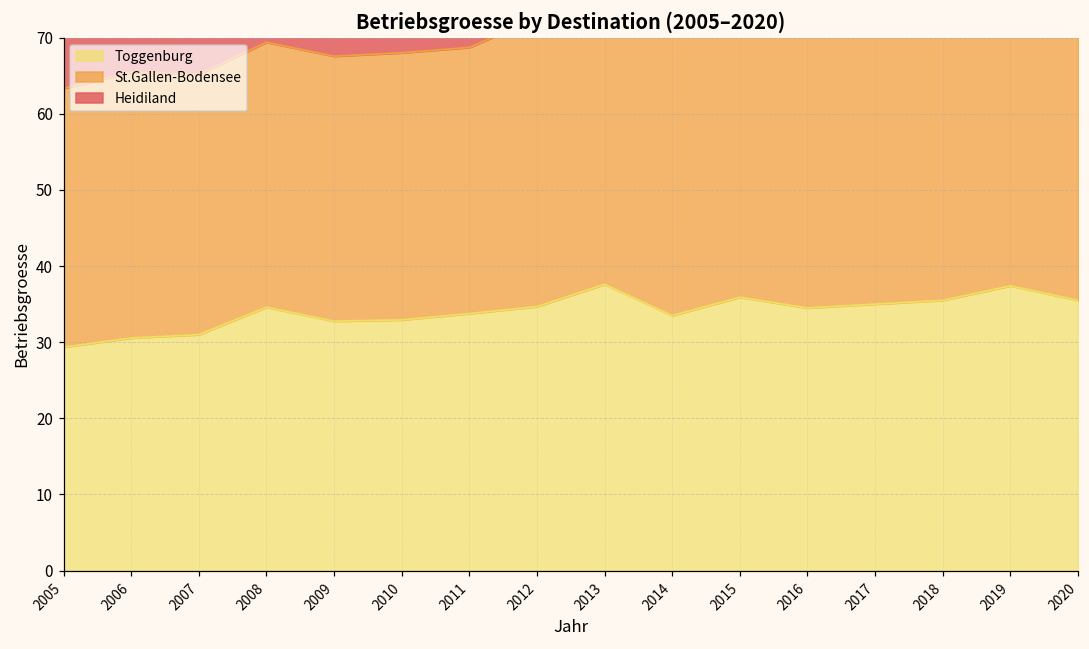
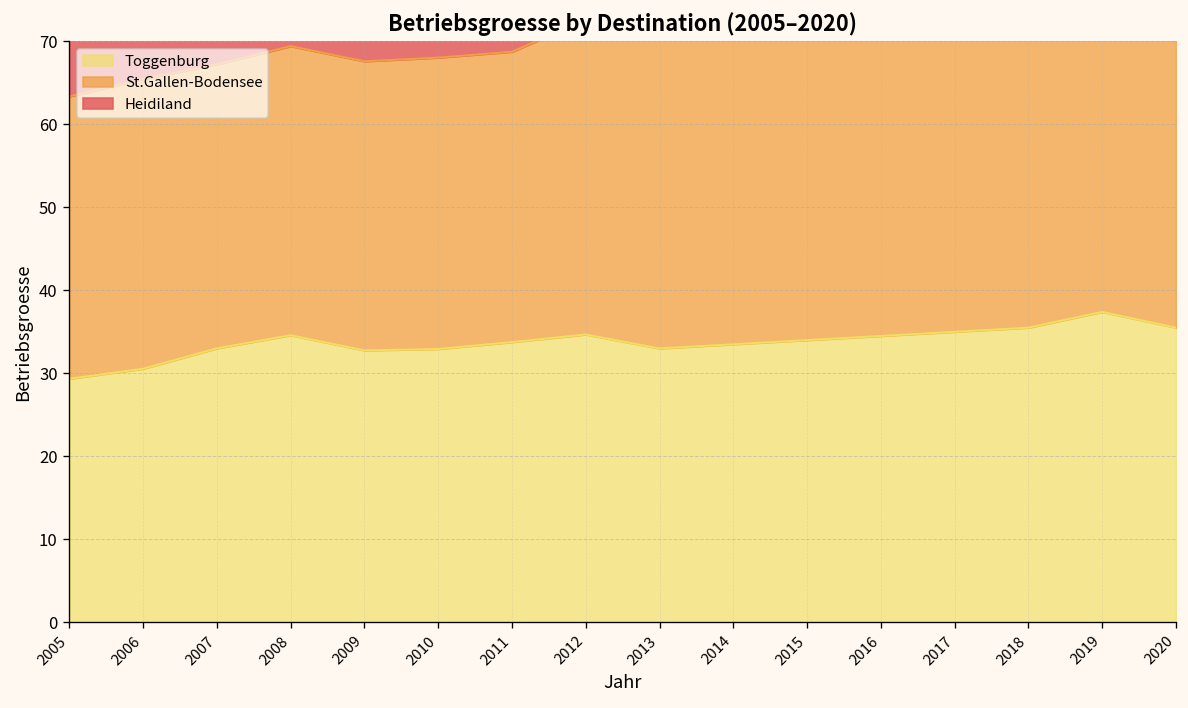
Toggenburg, 2007: 31 -> 33
Toggenburg, 2013: 38 -> 33
Toggenburg, 2015: 36 -> 34
